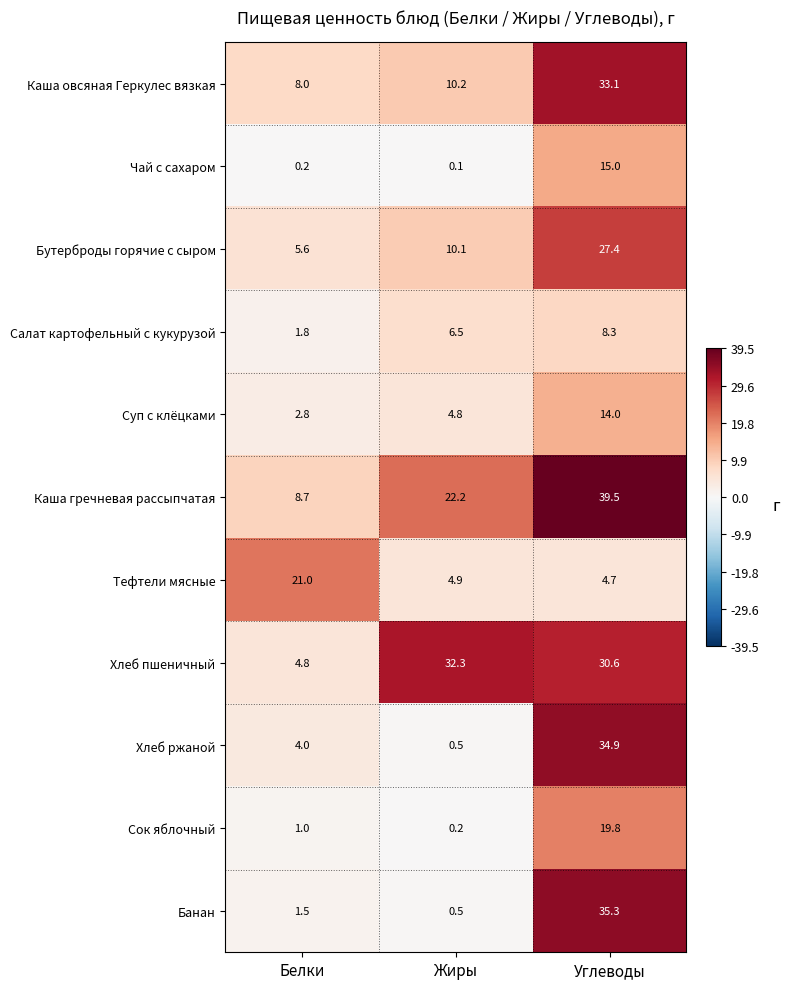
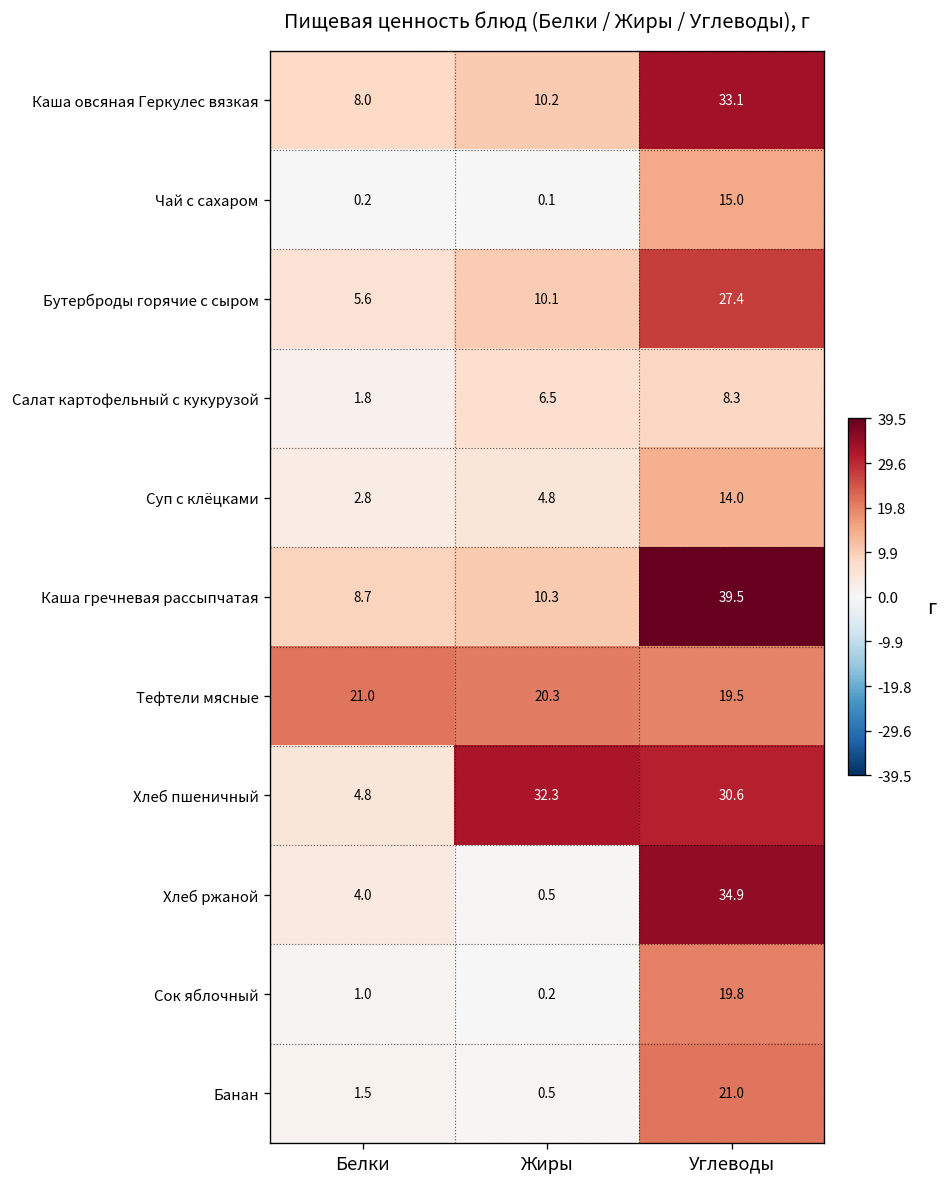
Каша гречневая рассыпчатая, Жиры: 22.2 -> 10.3
Тефтели мясные, Жиры: 4.9 -> 20.3
Тефтели мясные, Углеводы: 4.7 -> 19.5
Банан, Углеводы: 35.3 -> 21.0
